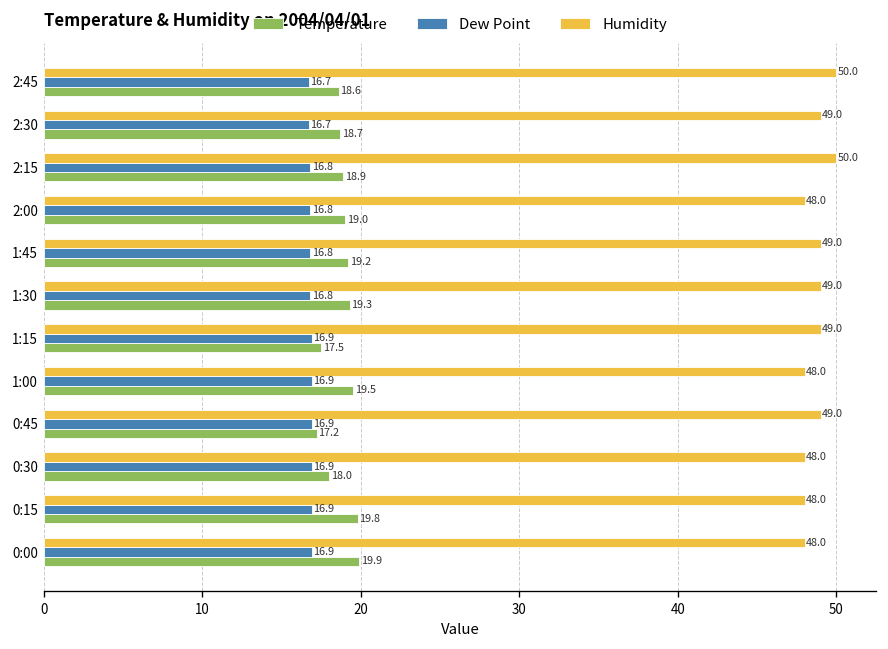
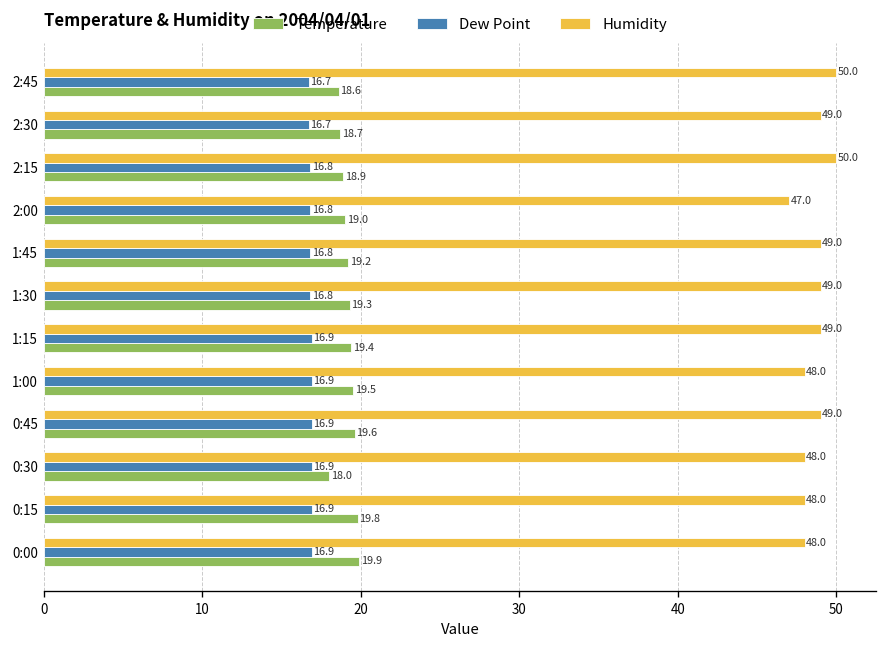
Humidity, 2:00: 48.0 -> 47.0
Temperature, 1:15: 17.5 -> 19.4
Temperature, 0:45: 17.2 -> 19.6
